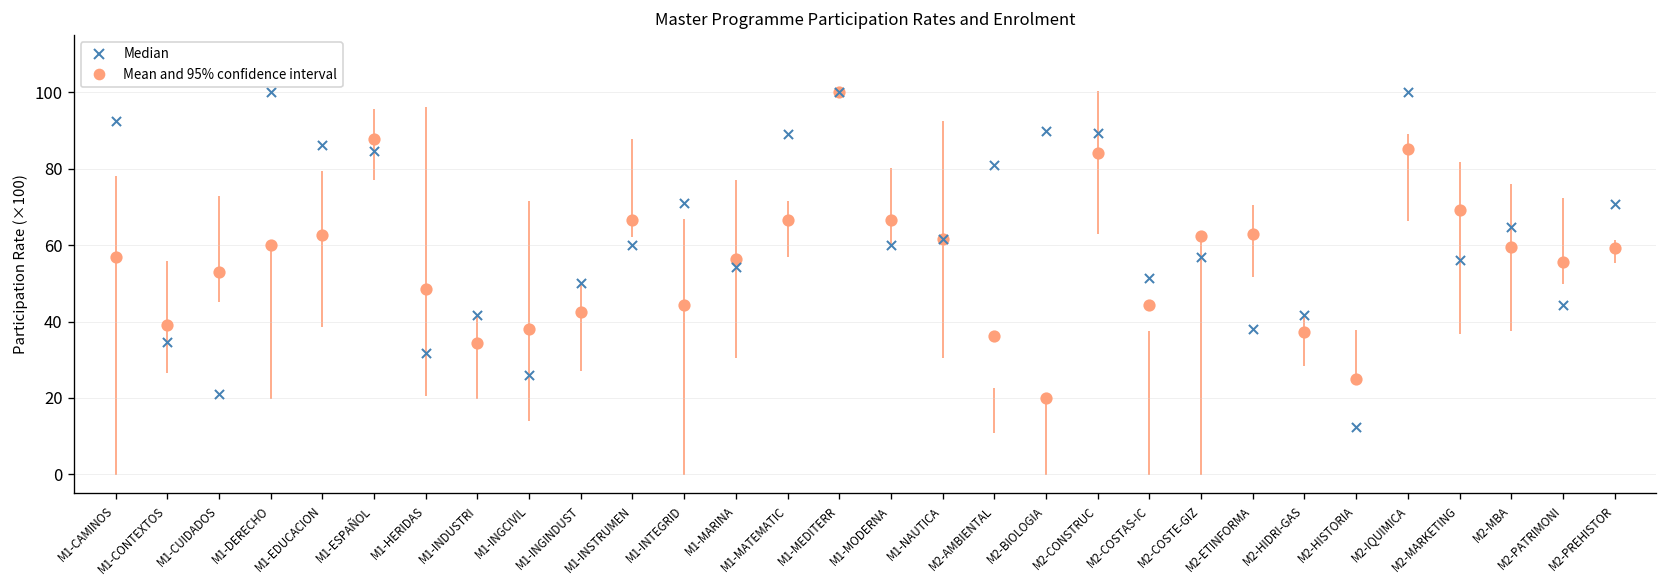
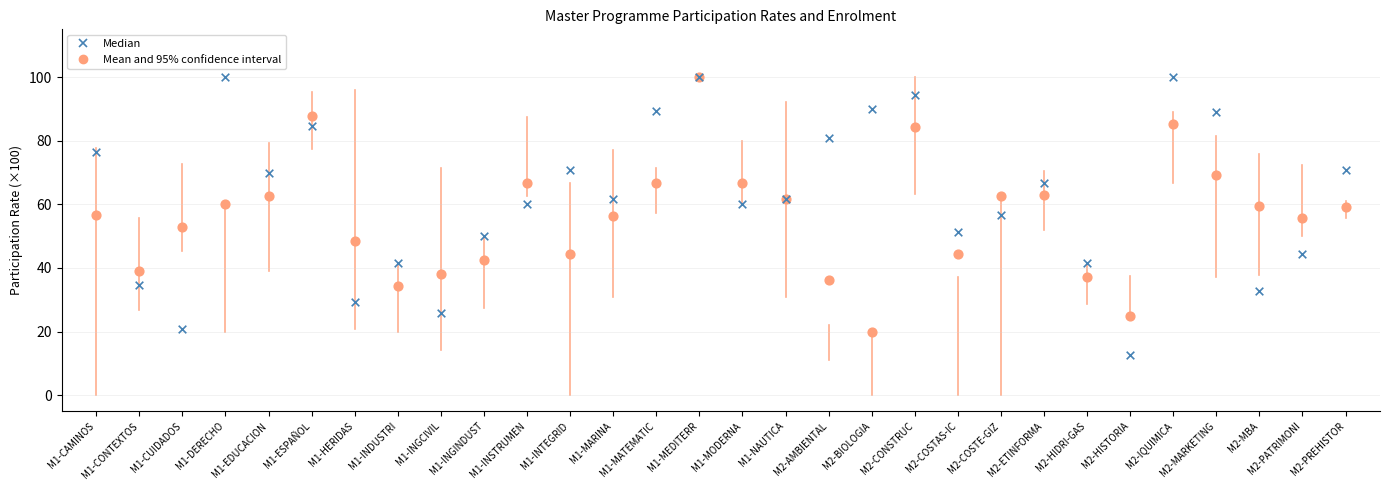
Median, M1-CAMINOS: 93 -> 76
Median, M1-EDUCACION: 86 -> 70
Median, M1-HERIDAS: 32 -> 29
Median, M1-MARINA: 54 -> 62
Median, M2-CONSTRUC: 89 -> 94
Median, M2-ETINFORMA: 38 -> 67
Median, M2-MARKETING: 56 -> 89
Median, M2-MBA: 65 -> 33
